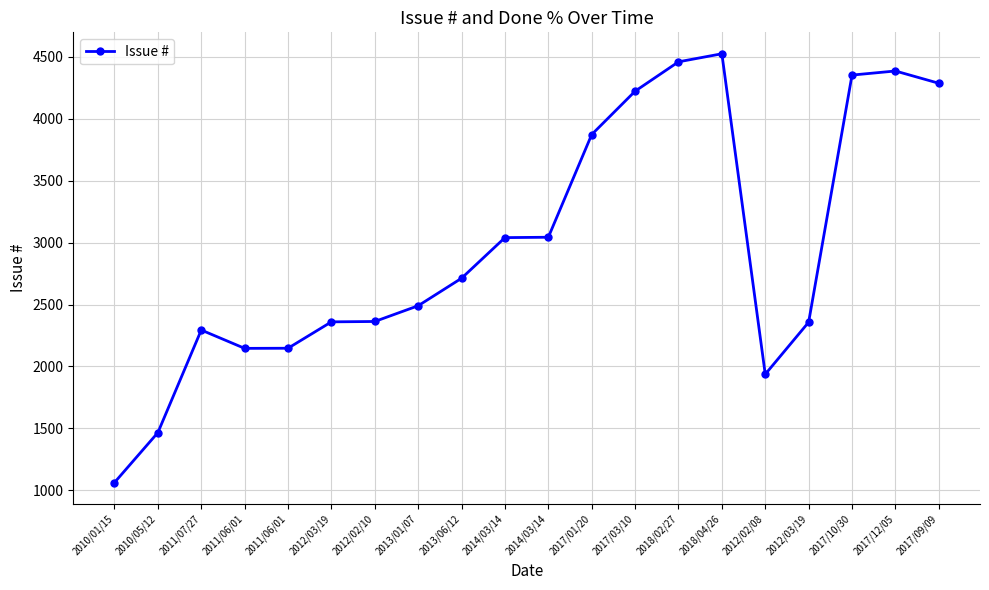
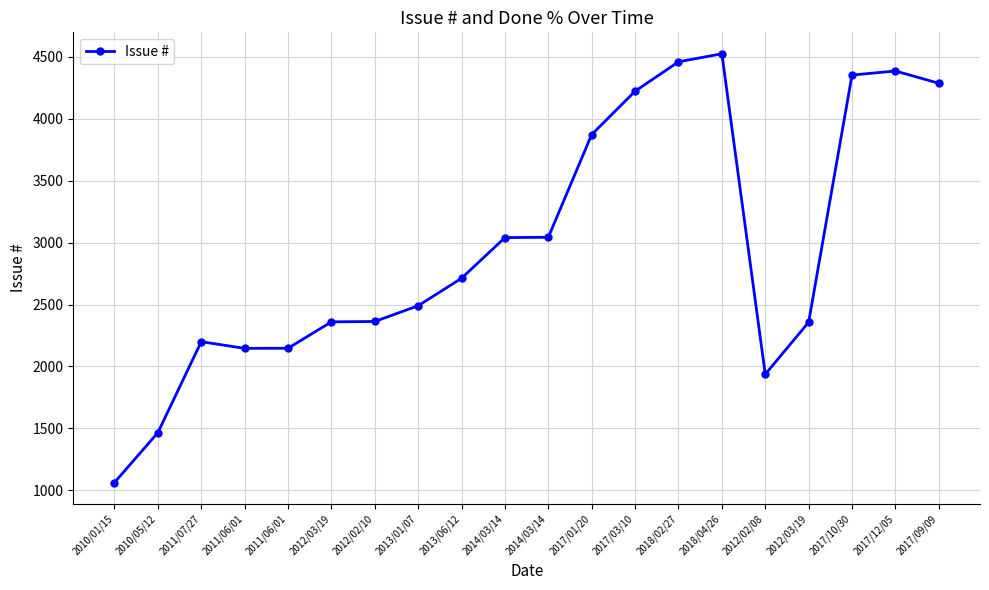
2011/07/27: 2290 -> 2200
